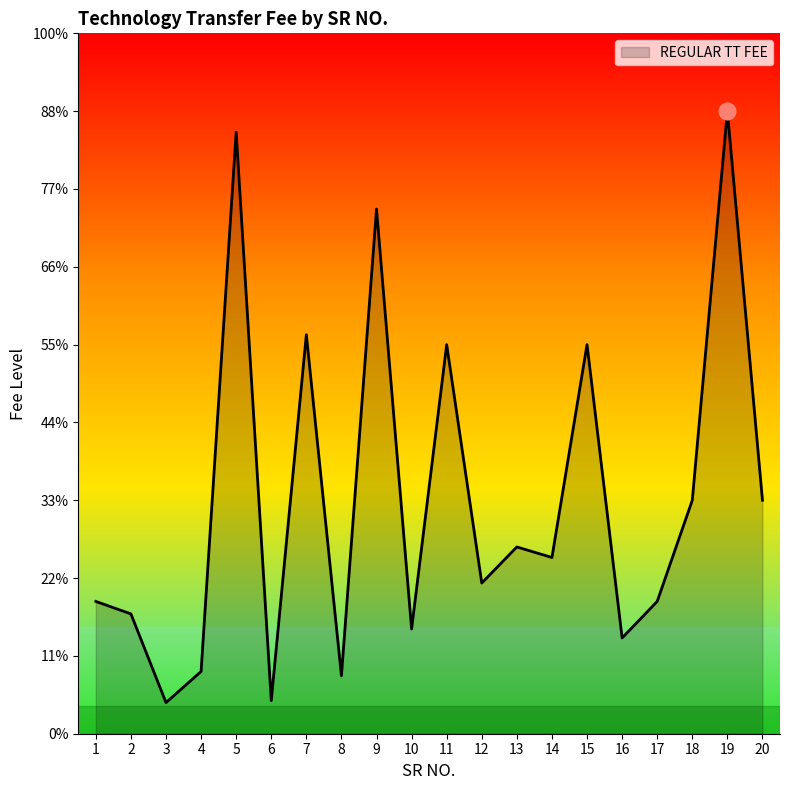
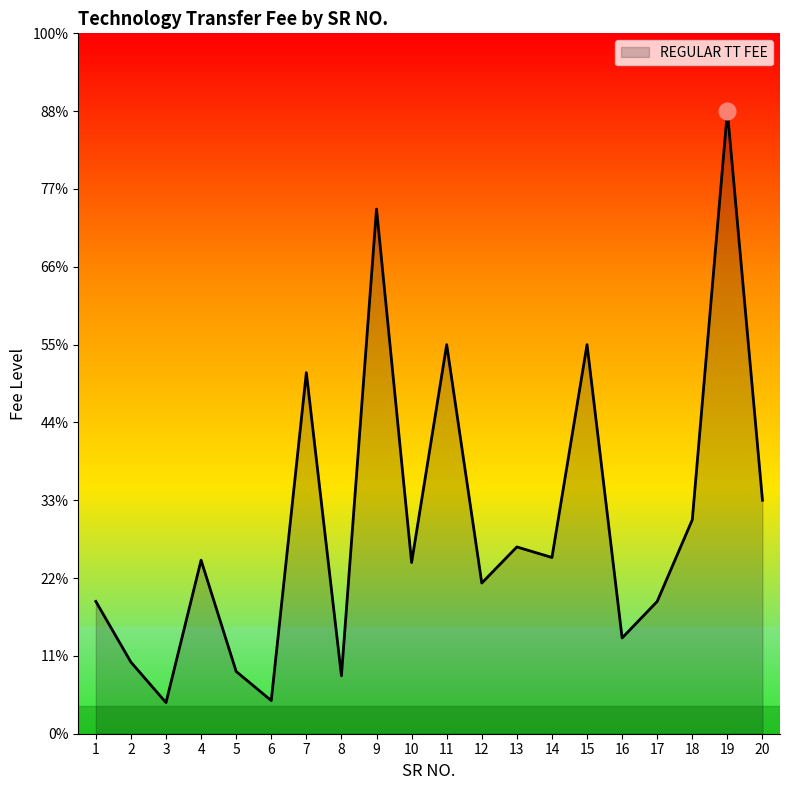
REGULAR TT FEE, 2: 17% -> 10%
REGULAR TT FEE, 4: 9% -> 25%
REGULAR TT FEE, 5: 86% -> 9%
REGULAR TT FEE, 7: 57% -> 52%
REGULAR TT FEE, 10: 15% -> 24%
REGULAR TT FEE, 18: 33% -> 31%
